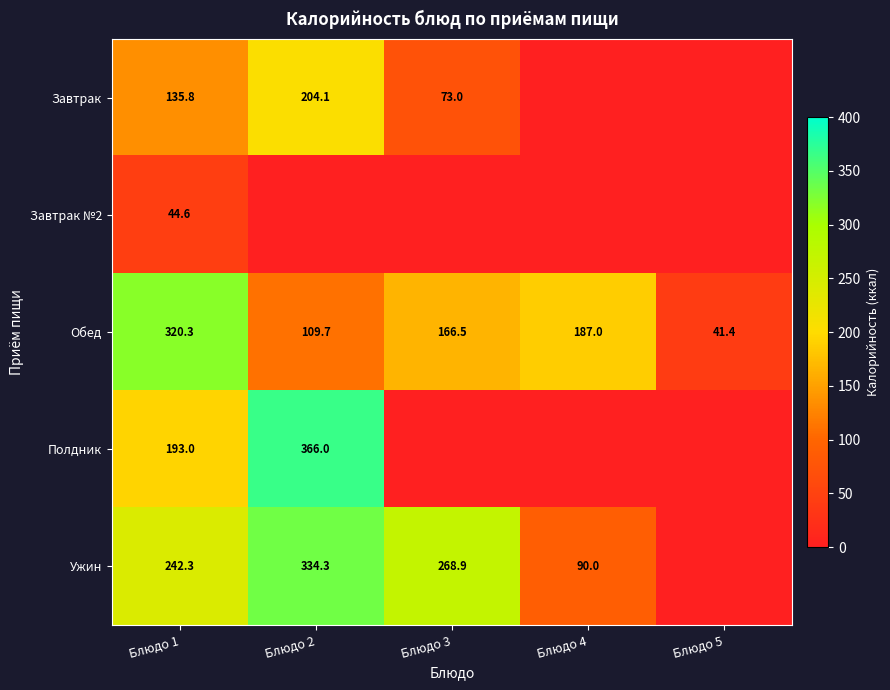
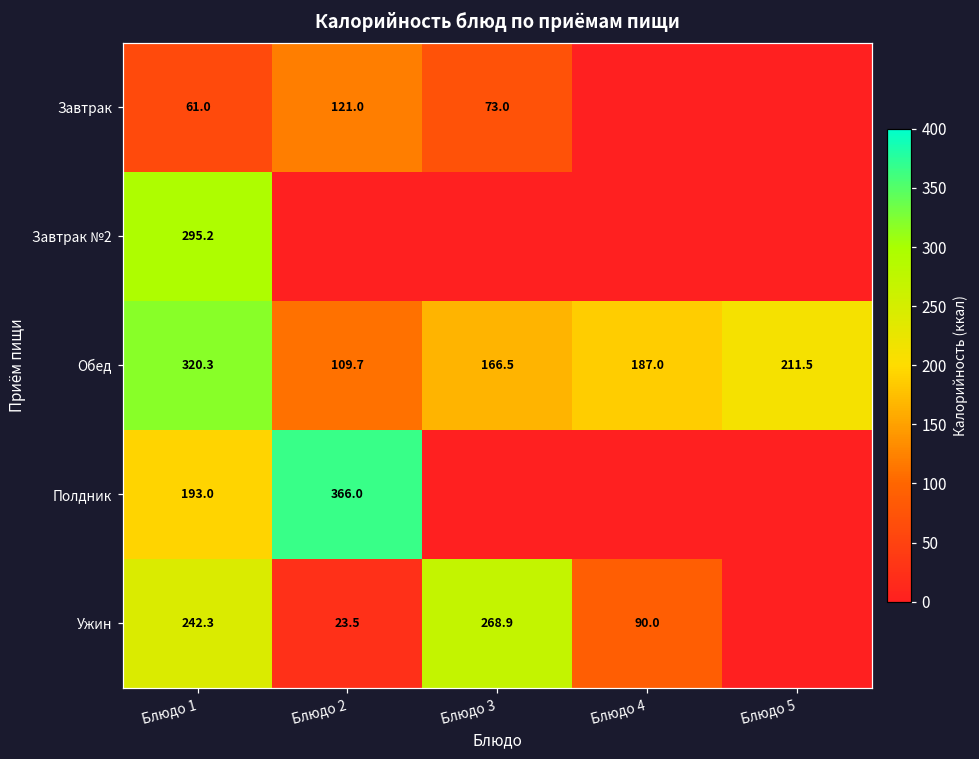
Завтрак, Блюдо 1: 135.8 -> 61.0
Завтрак, Блюдо 2: 204.1 -> 121.0
Завтрак №2, Блюдо 1: 44.6 -> 295.2
Обед, Блюдо 5: 41.4 -> 211.5
Ужин, Блюдо 2: 334.3 -> 23.5
